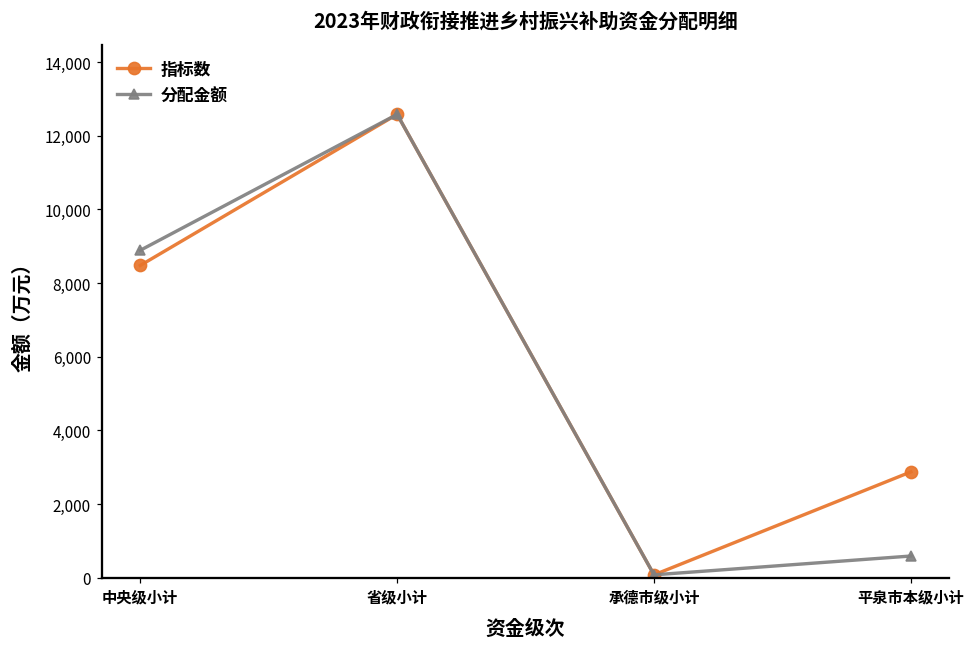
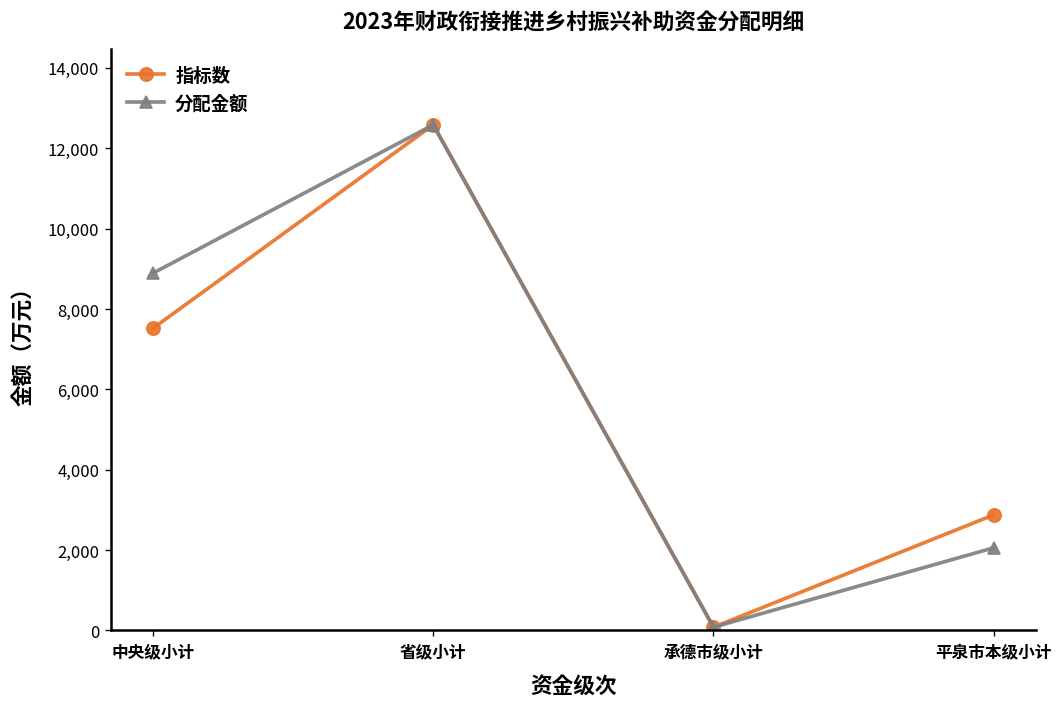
指标数, 中央级小计: 8,500 -> 7,500
分配金额, 平泉市本级小计: 600 -> 2,100
